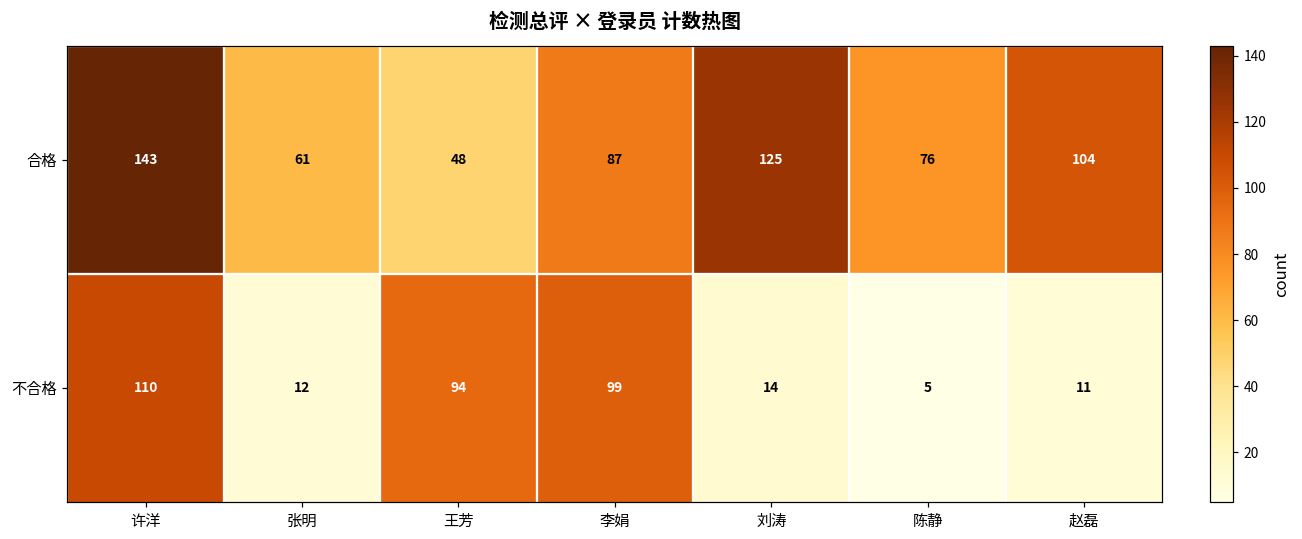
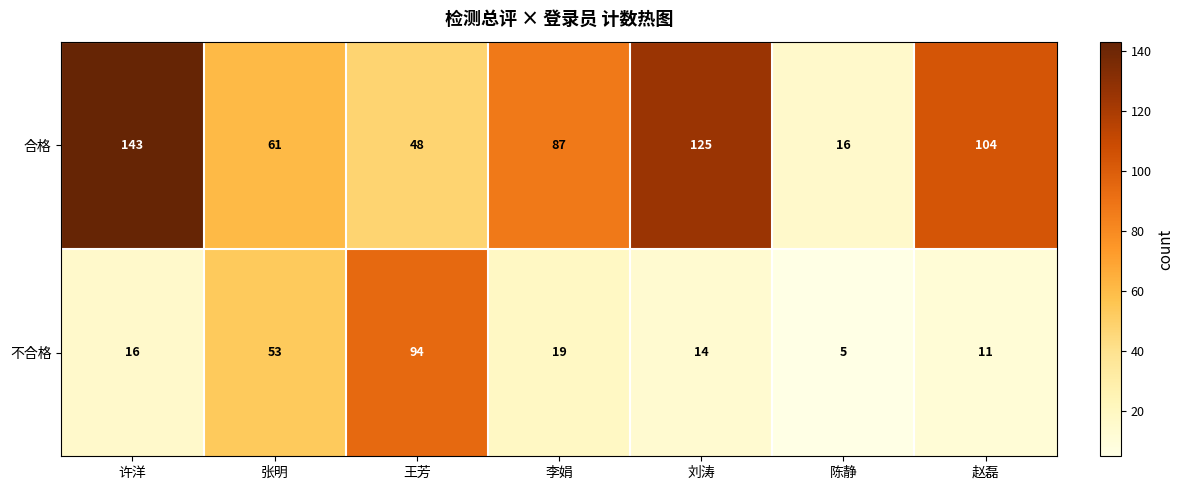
合格, 陈静: 76 -> 16
不合格, 许洋: 110 -> 16
不合格, 张明: 12 -> 53
不合格, 李娟: 99 -> 19
